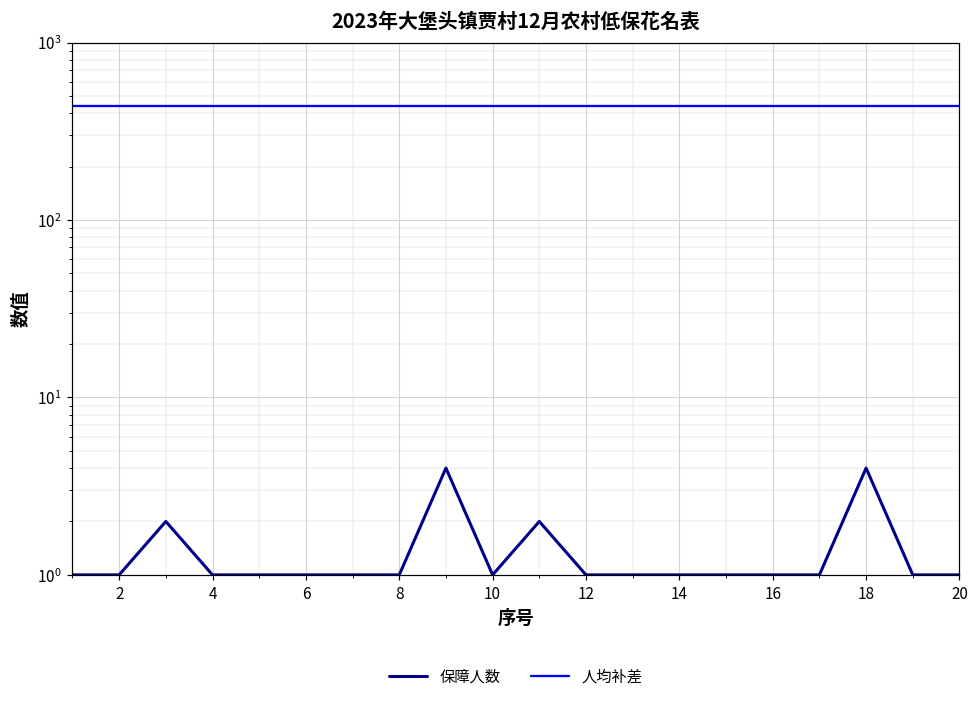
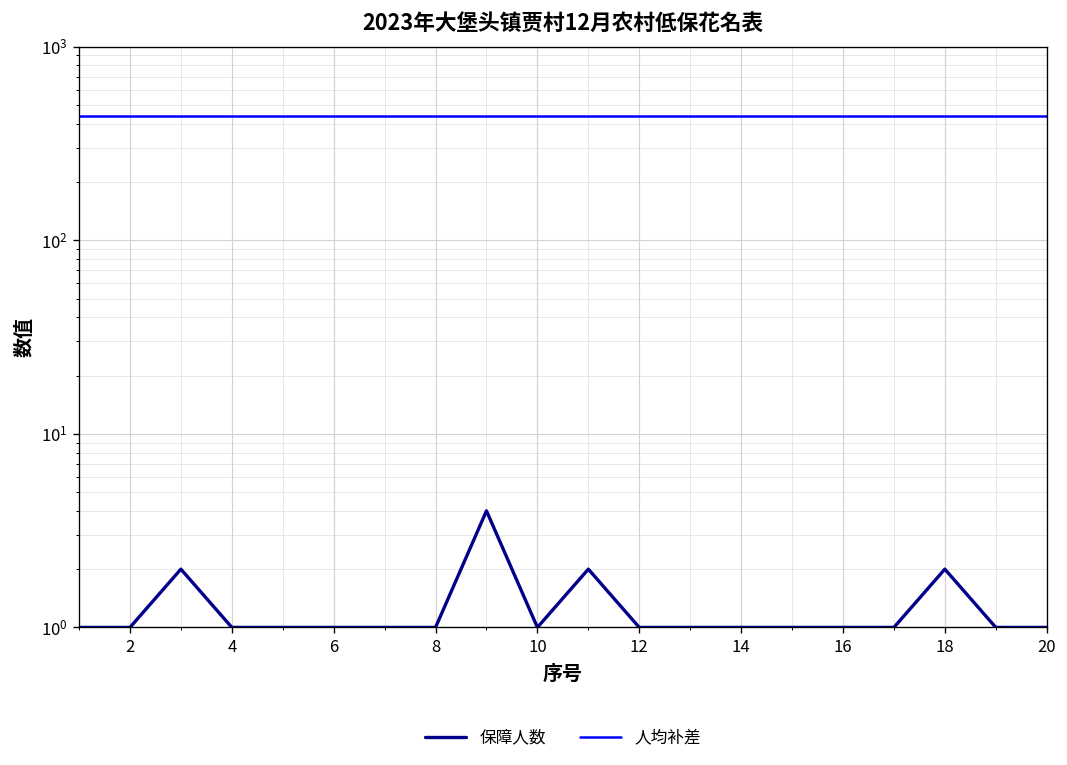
保障人数, 18: 4 -> 2
